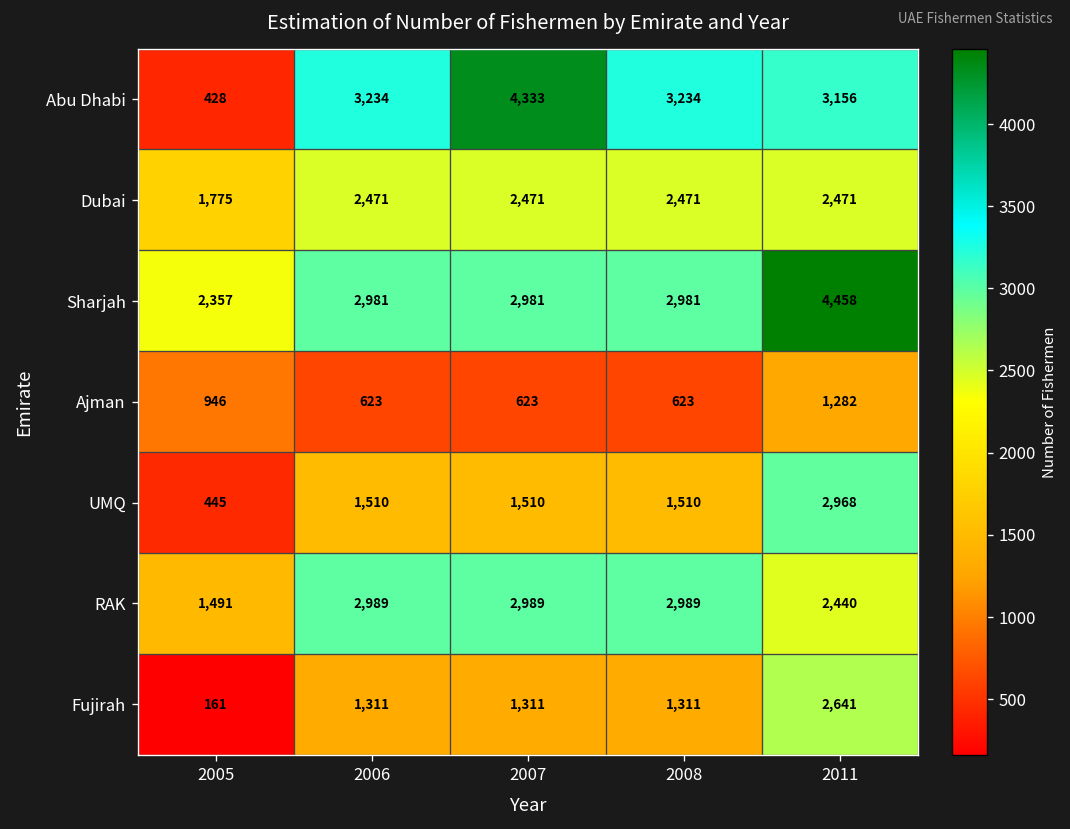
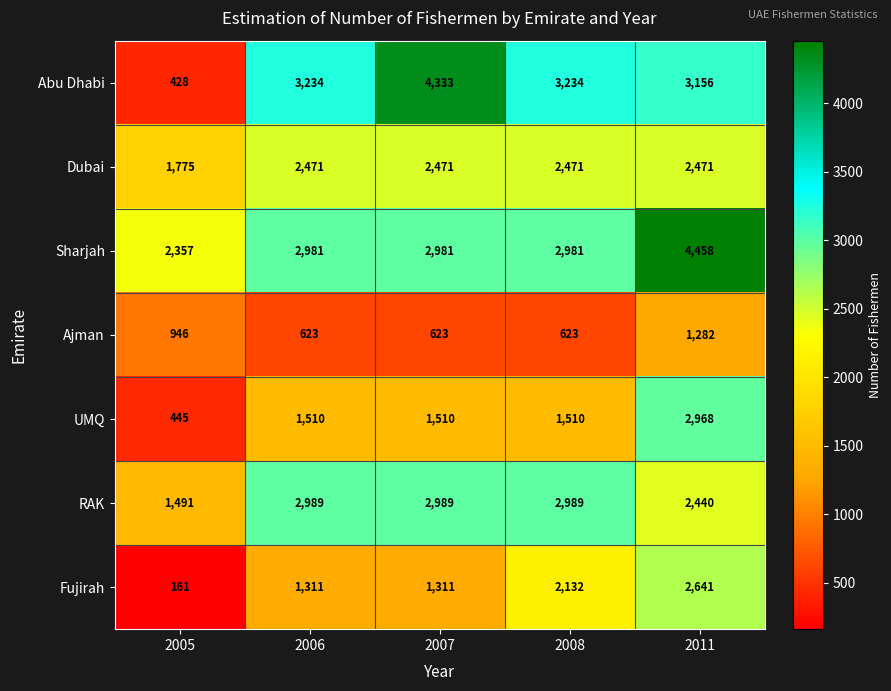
Fujirah, 2008: 1,311 -> 2,132
